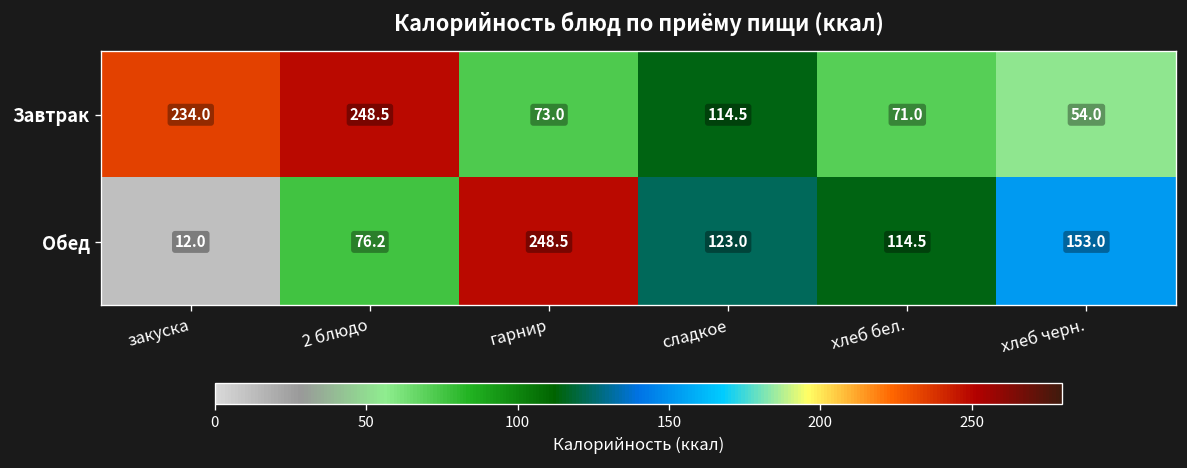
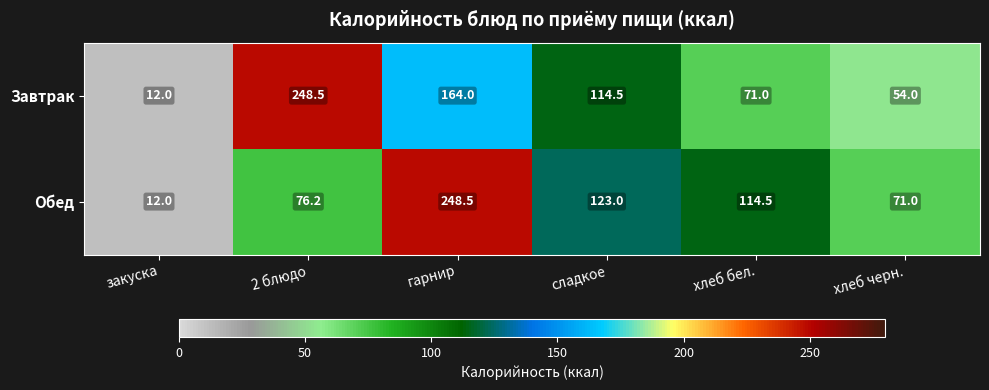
Завтрак, закуска: 234.0 -> 12.0
Завтрак, гарнир: 73.0 -> 164.0
Обед, хлеб черн.: 153.0 -> 71.0
